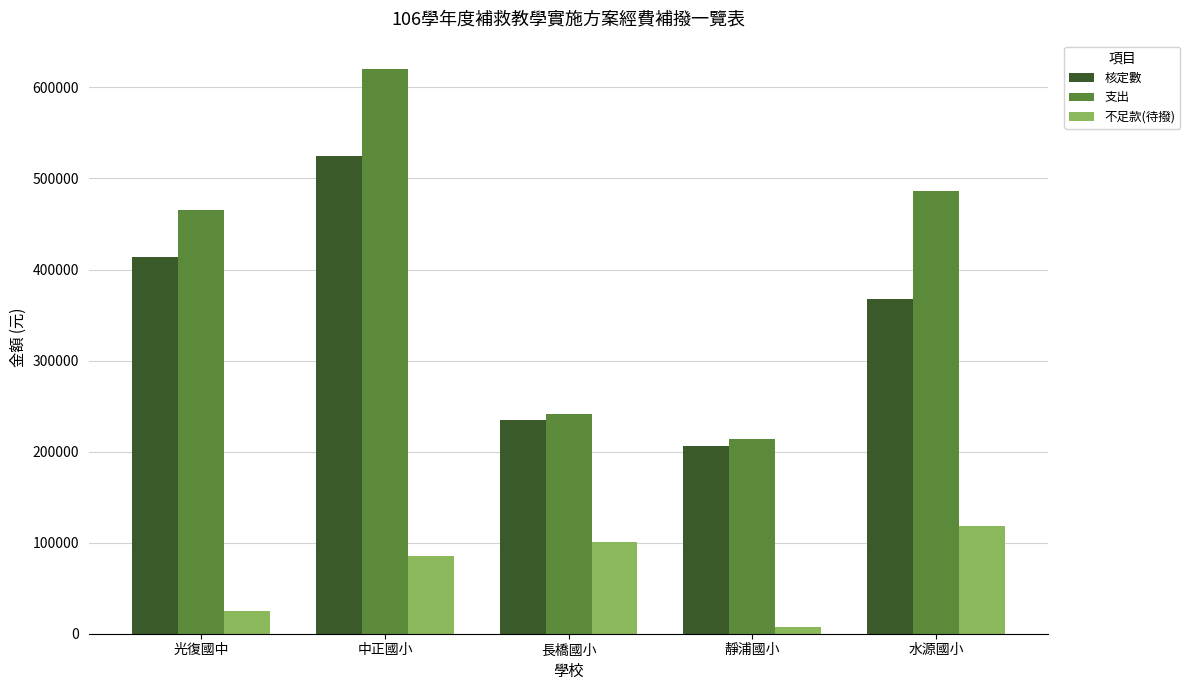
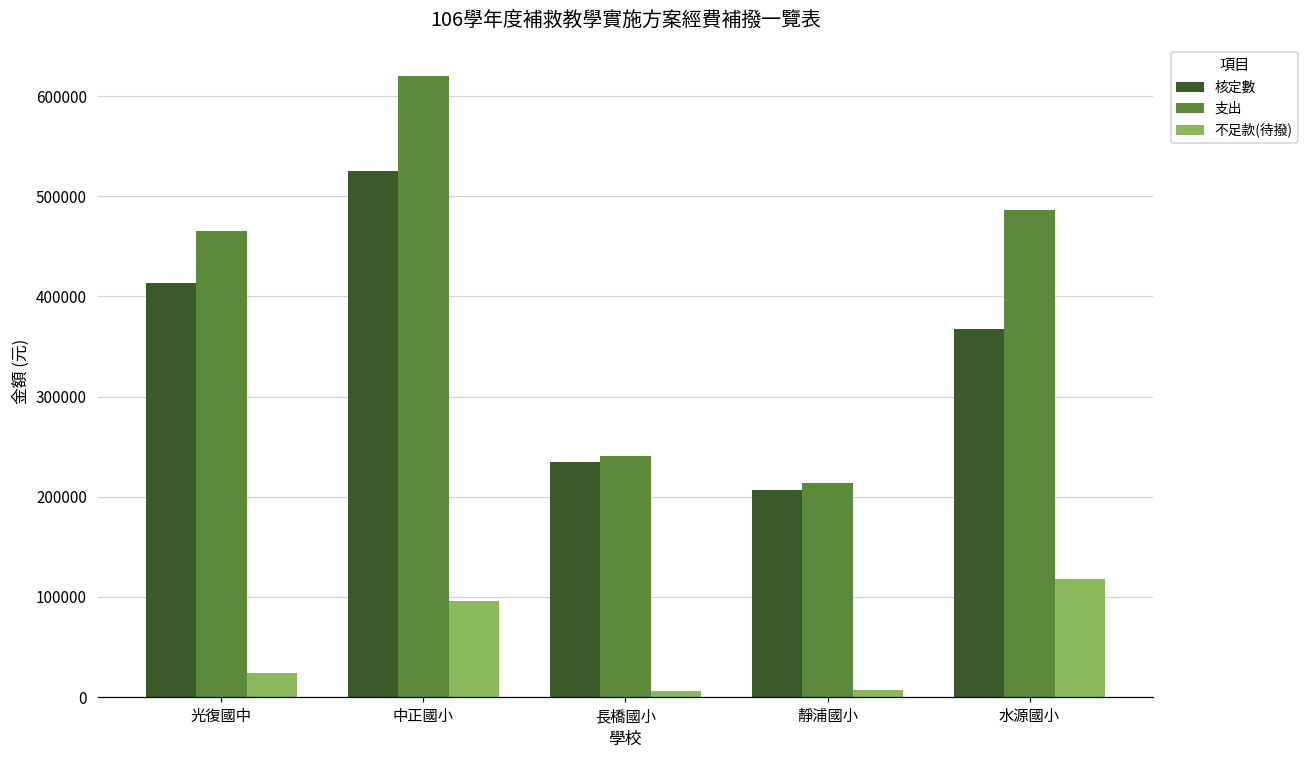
不足款(待撥), 中正國小: 90000 -> 100000
不足款(待撥), 長橋國小: 100000 -> 10000
